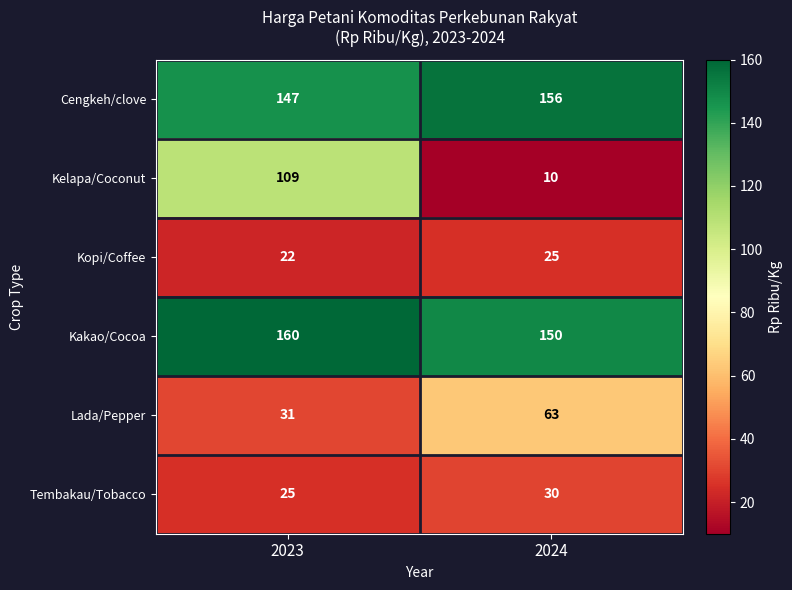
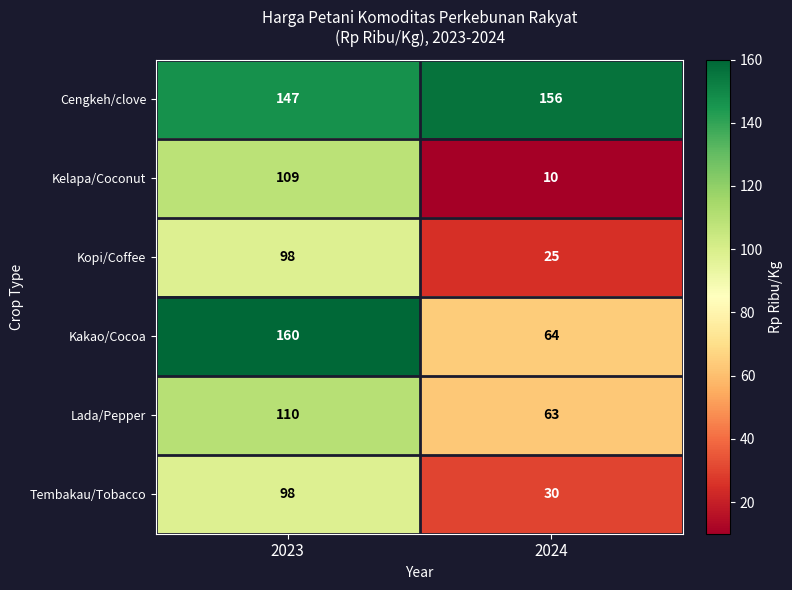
Kopi/Coffee, 2023: 22 -> 98
Kakao/Cocoa, 2024: 150 -> 64
Lada/Pepper, 2023: 31 -> 110
Tembakau/Tobacco, 2023: 25 -> 98
